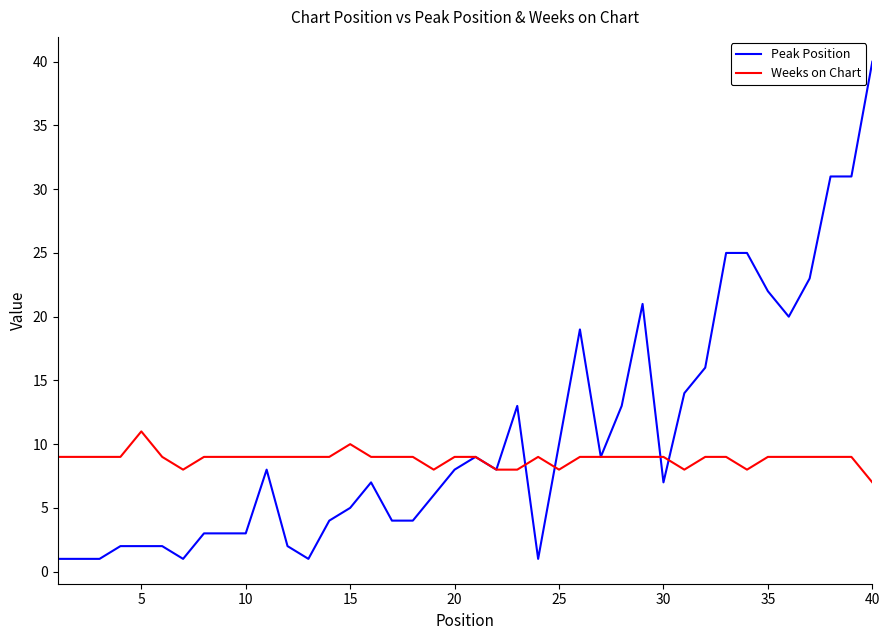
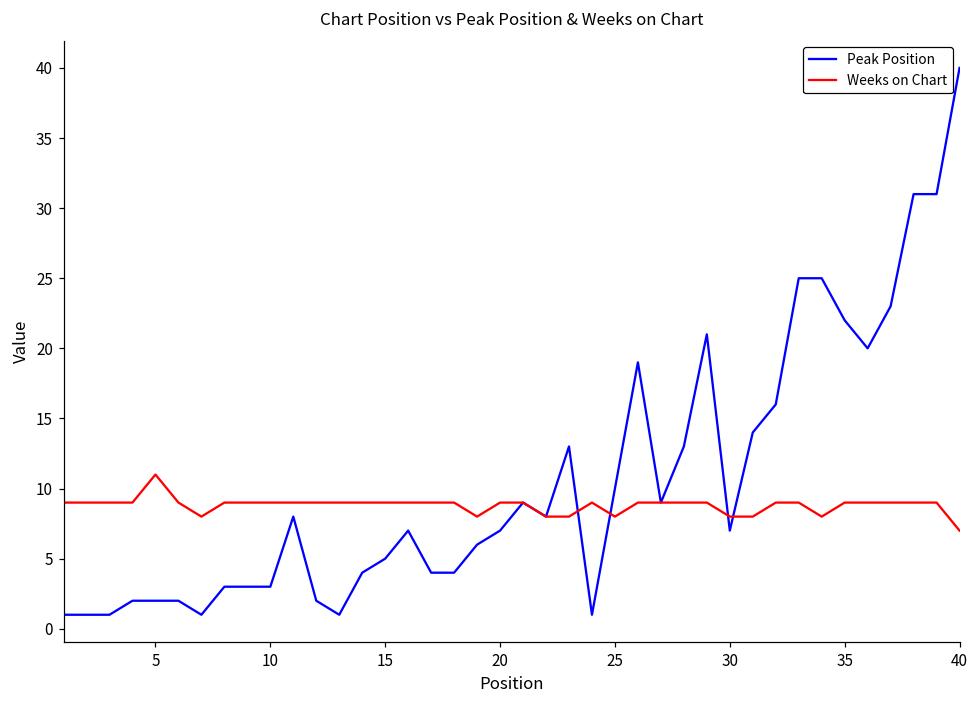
Weeks on Chart, 15: 10 -> 9
Peak Position, 20: 8 -> 7
Weeks on Chart, 30: 9 -> 8
